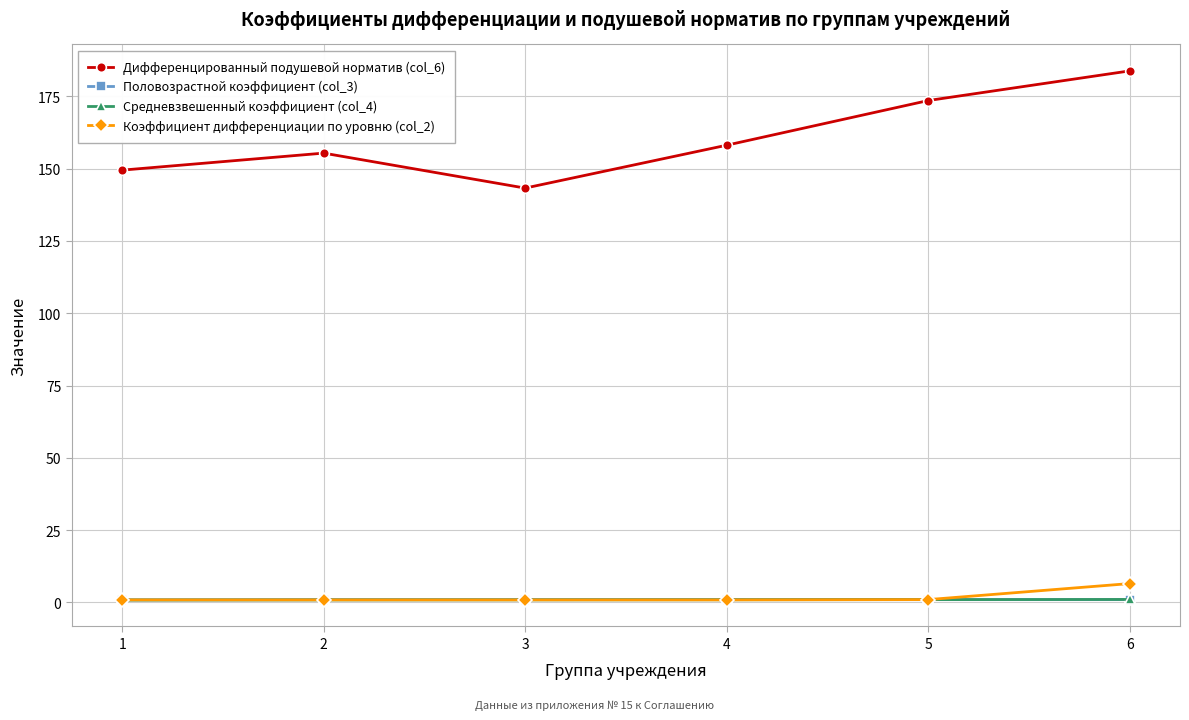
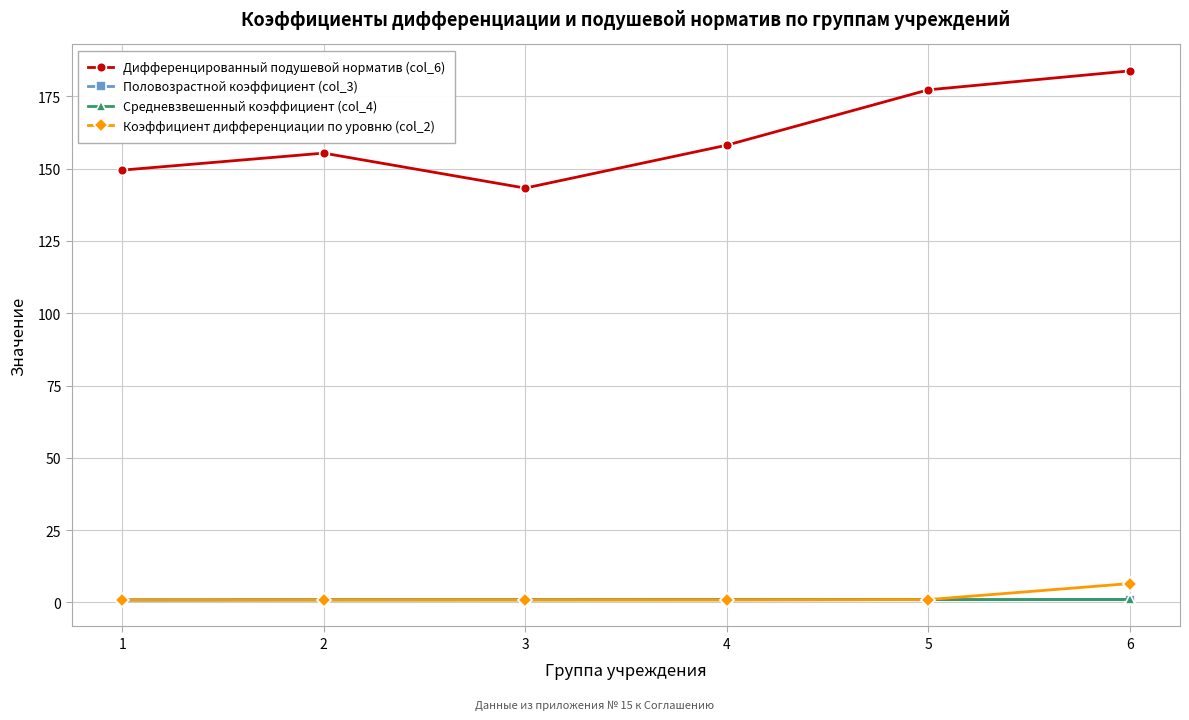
Дифференцированный подушевой норматив (col_6), 5: 174 -> 177
